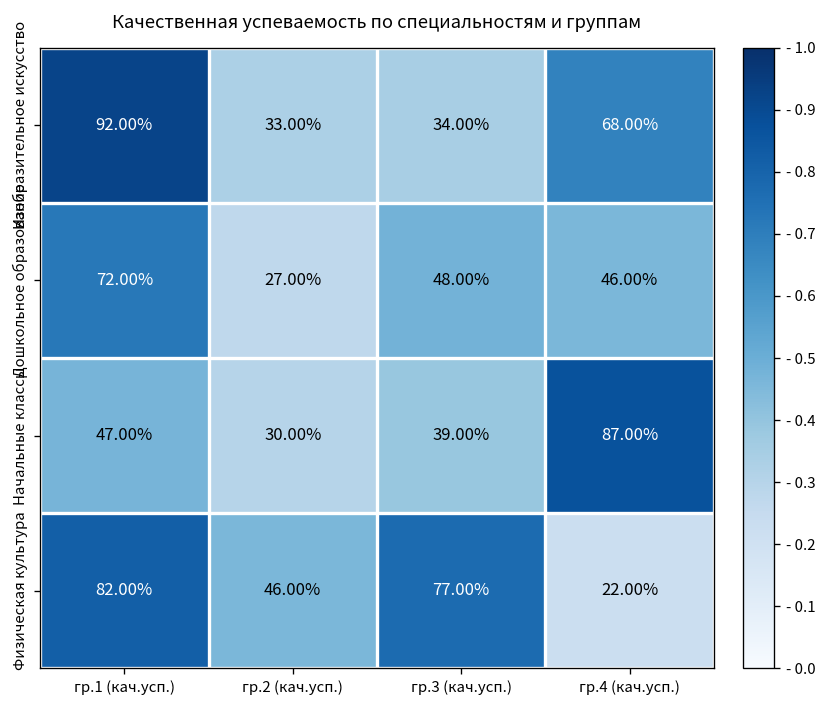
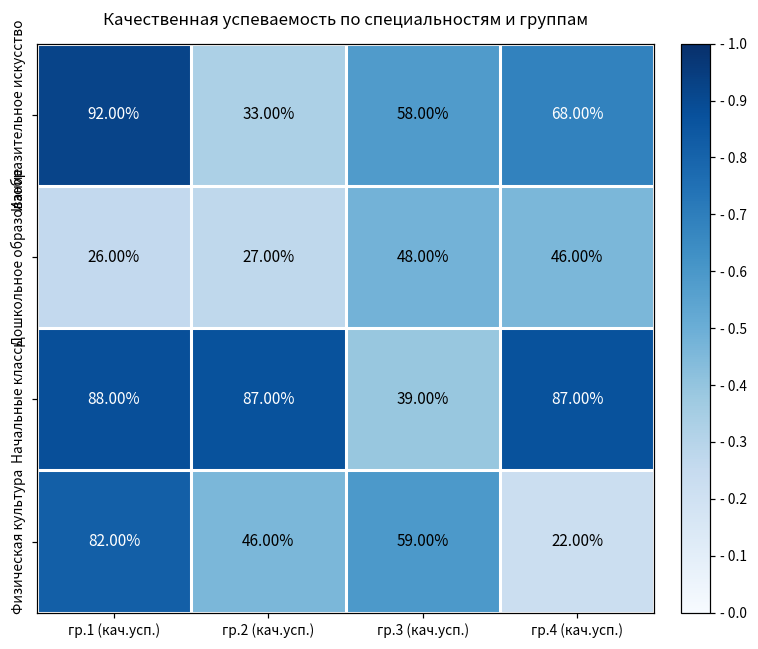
Изобразительное искусство, гр.3 (кач.усп.): 34.00% -> 58.00%
Дошкольное образование, гр.1 (кач.усп.): 72.00% -> 26.00%
Начальные классы, гр.1 (кач.усп.): 47.00% -> 88.00%
Начальные классы, гр.2 (кач.усп.): 30.00% -> 87.00%
Физическая культура, гр.3 (кач.усп.): 77.00% -> 59.00%
